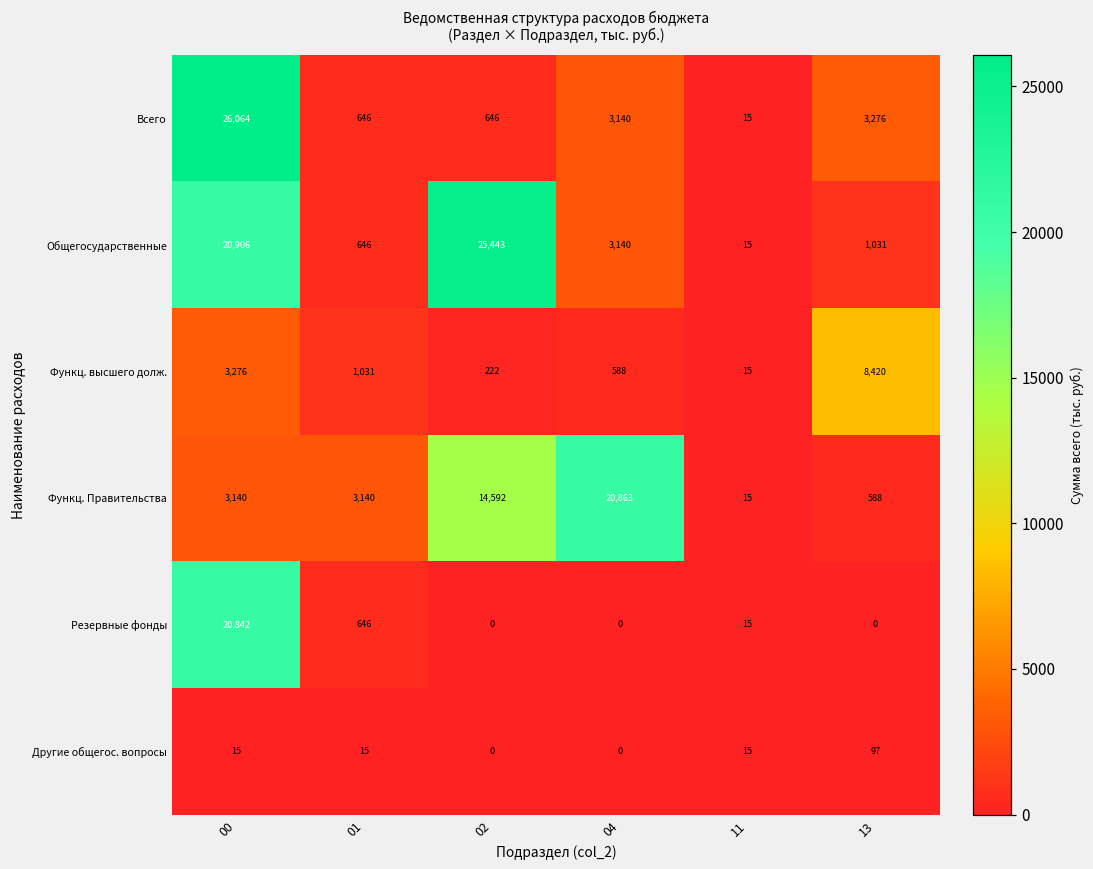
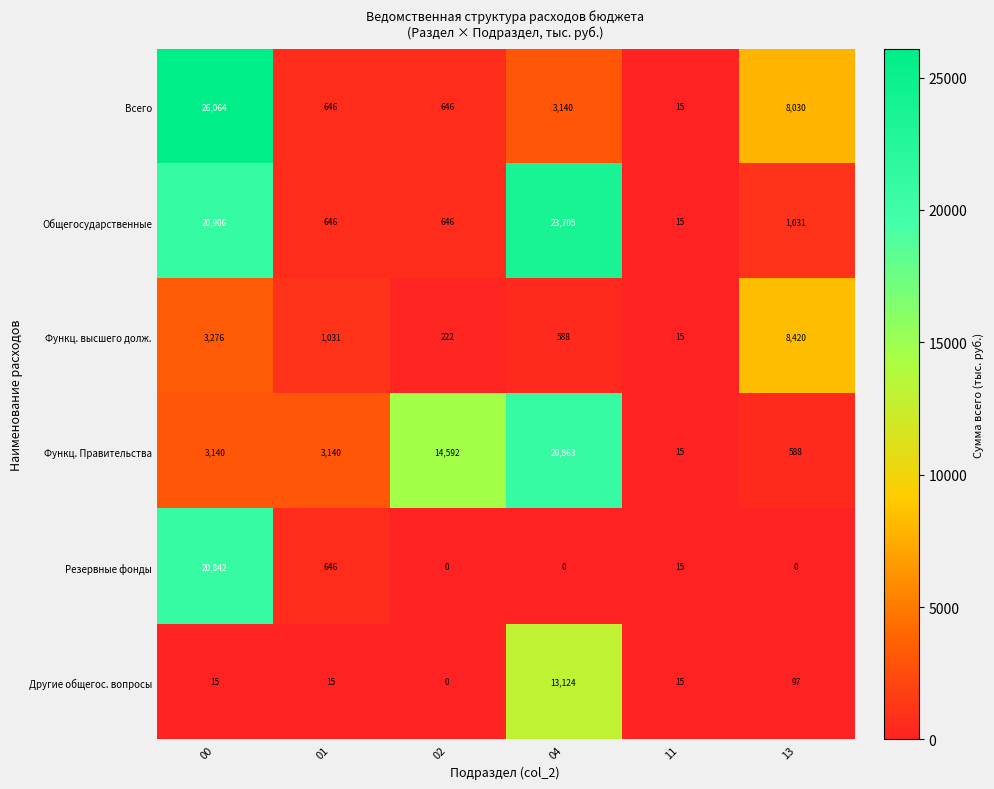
Всего, 13: 3,276 -> 8,030
Общегосударственные, 02: 25,443 -> 646
Общегосударственные, 04: 3,140 -> 23,705
Другие общегос. вопросы, 04: 0 -> 13,124
